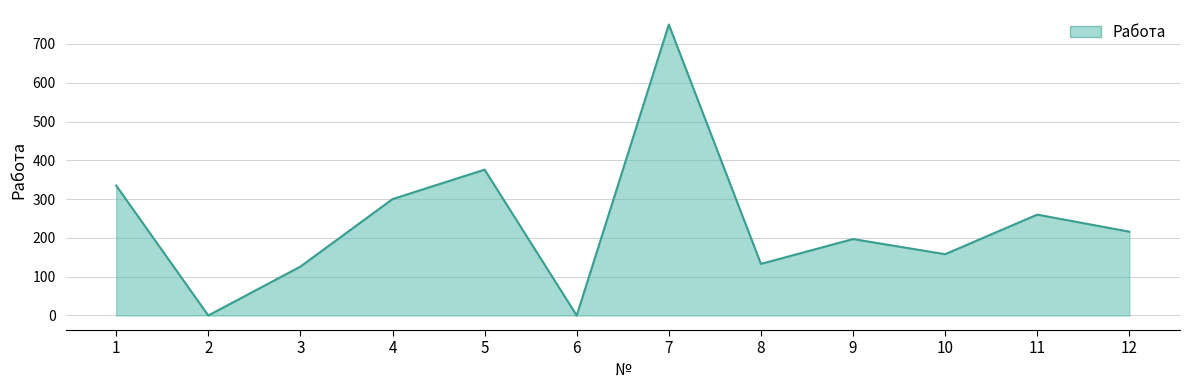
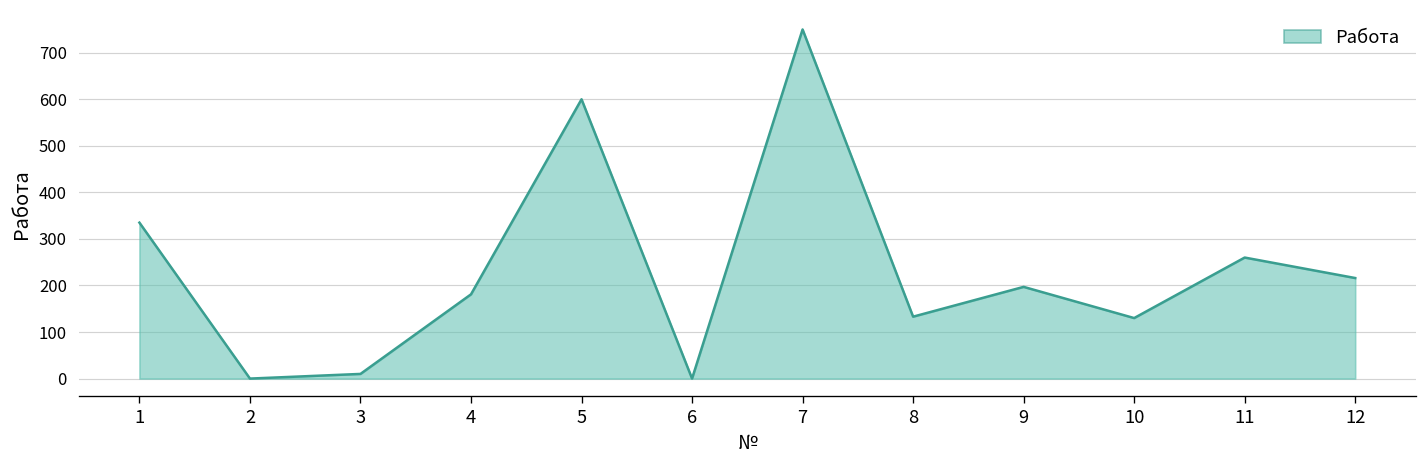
3: 130 -> 10
4: 300 -> 180
5: 380 -> 600
10: 160 -> 130
